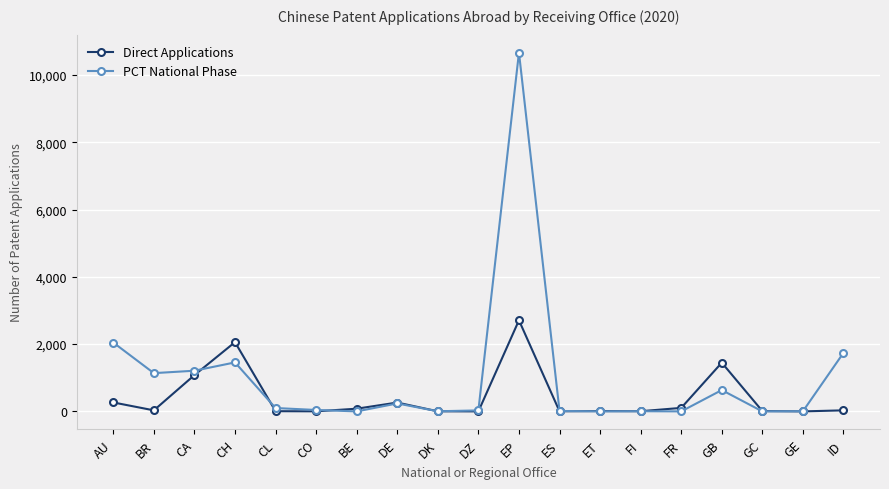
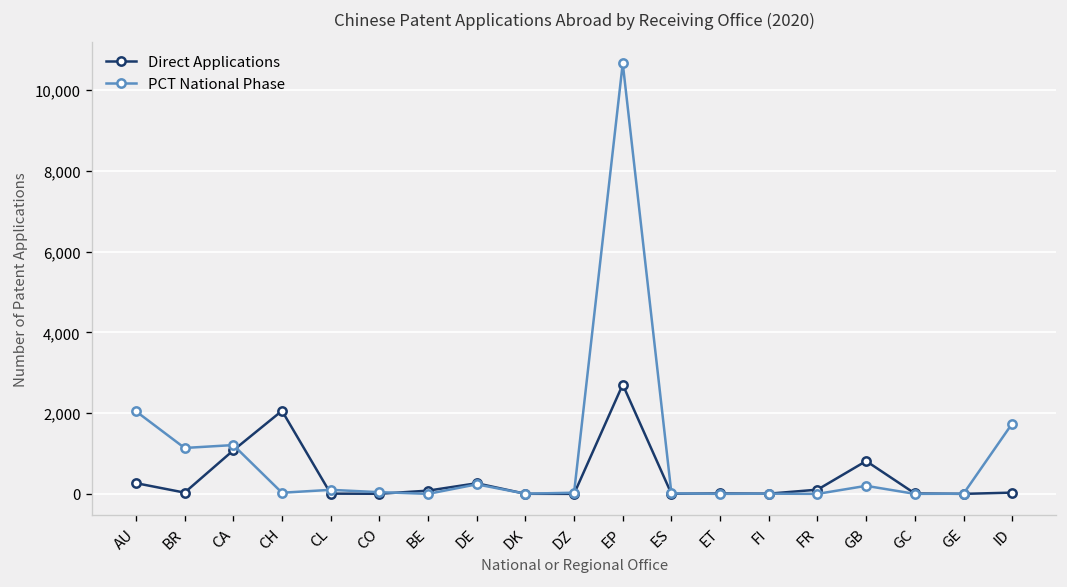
PCT National Phase, CH: 1,500 -> 0
Direct Applications, GB: 1,400 -> 800
PCT National Phase, GB: 600 -> 200
